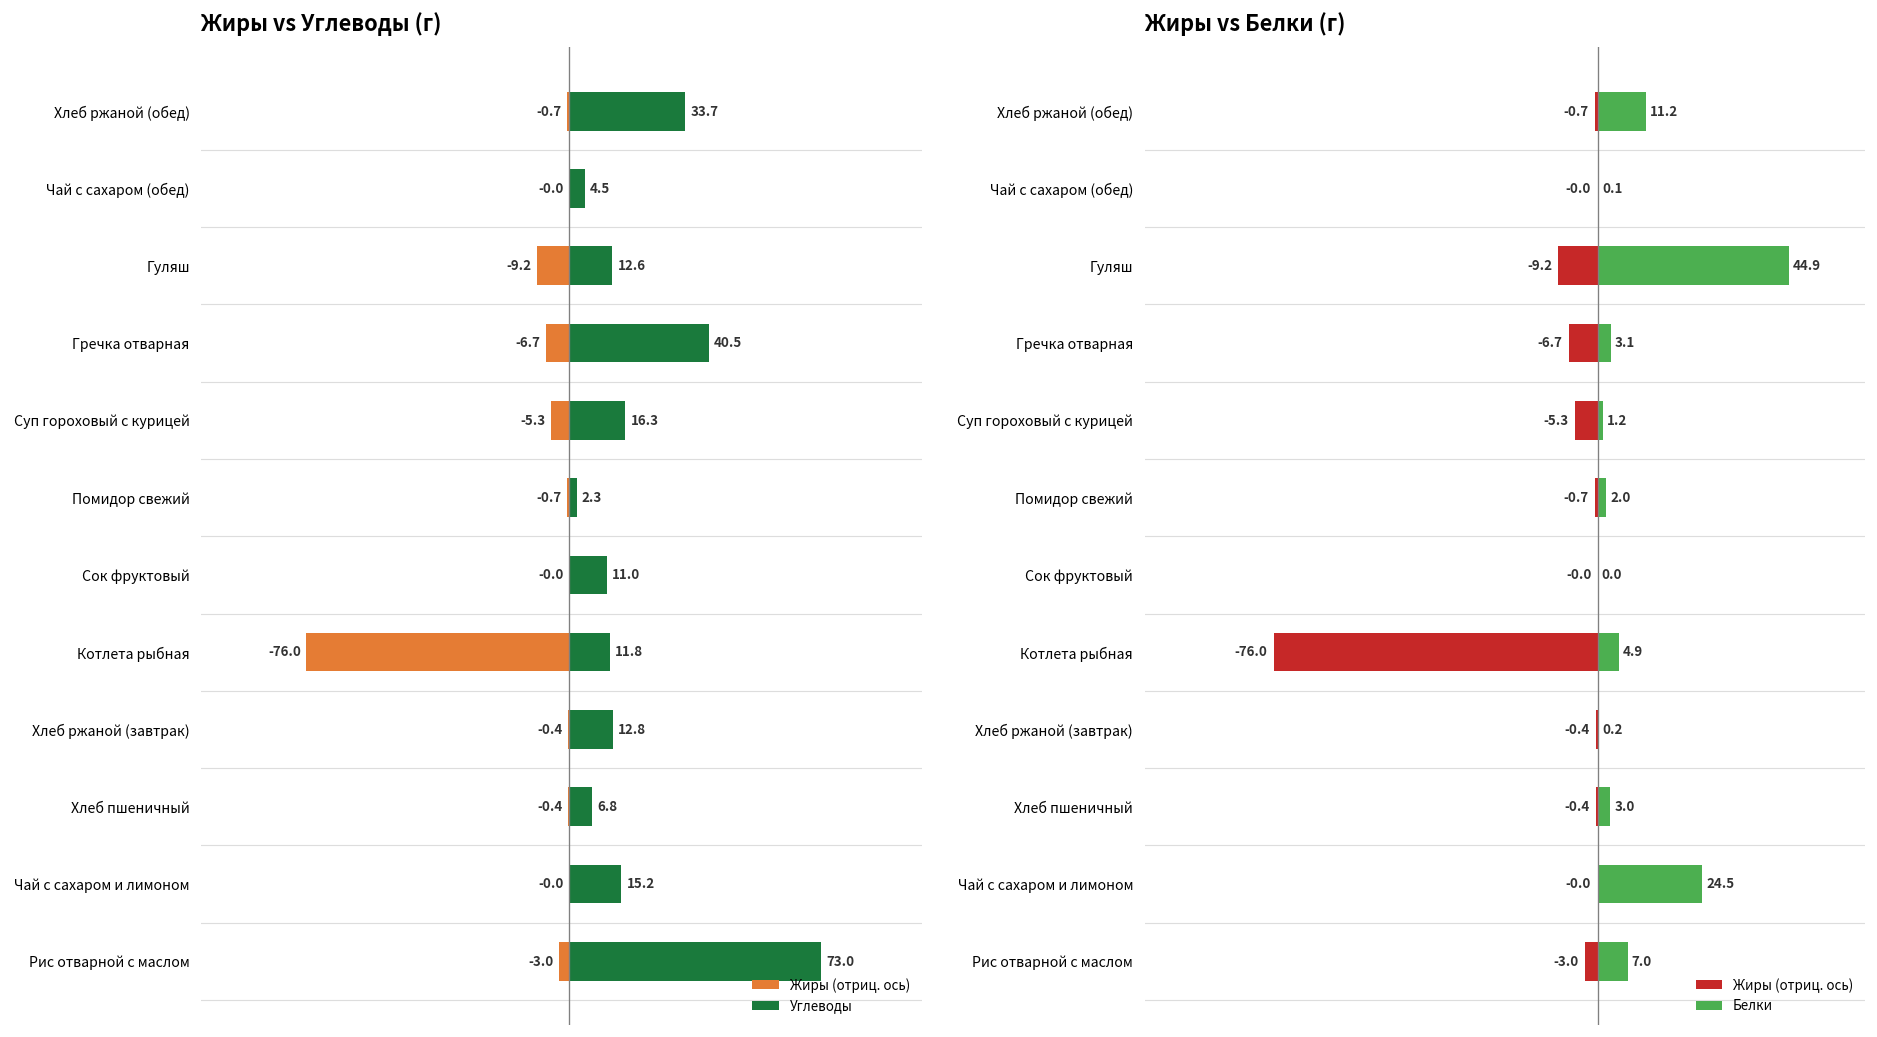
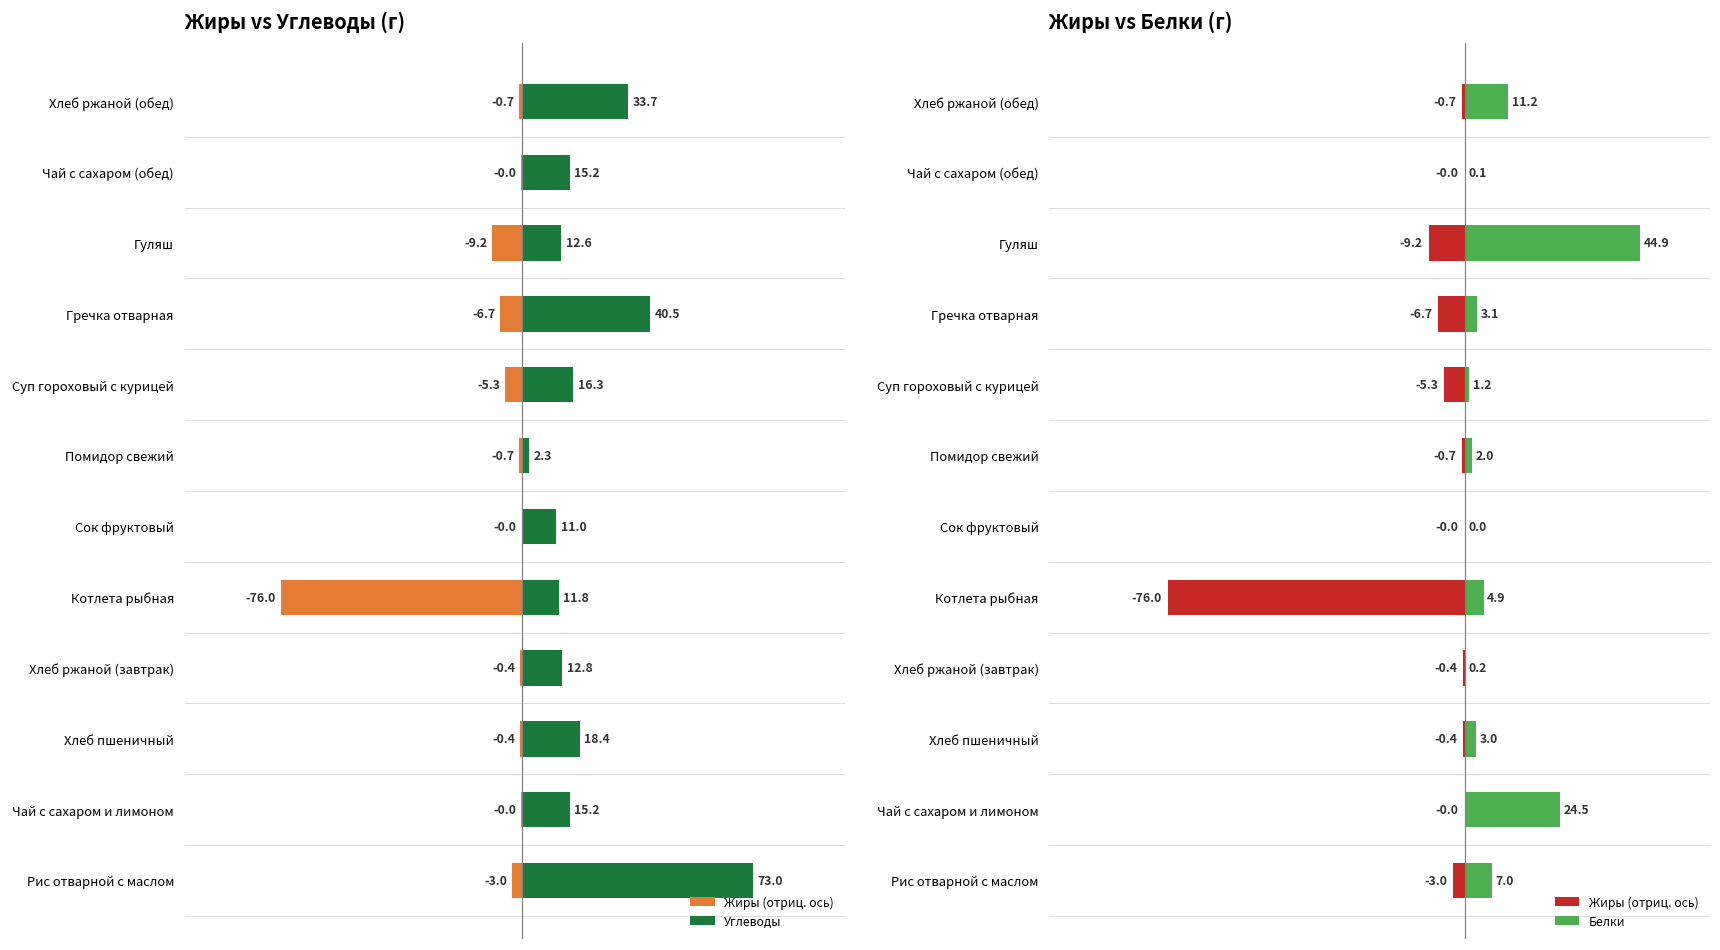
Жиры vs Углеводы (г), Углеводы, Чай с сахаром (обед): 4.5 -> 15.2
Жиры vs Углеводы (г), Углеводы, Хлеб пшеничный: 6.8 -> 18.4
